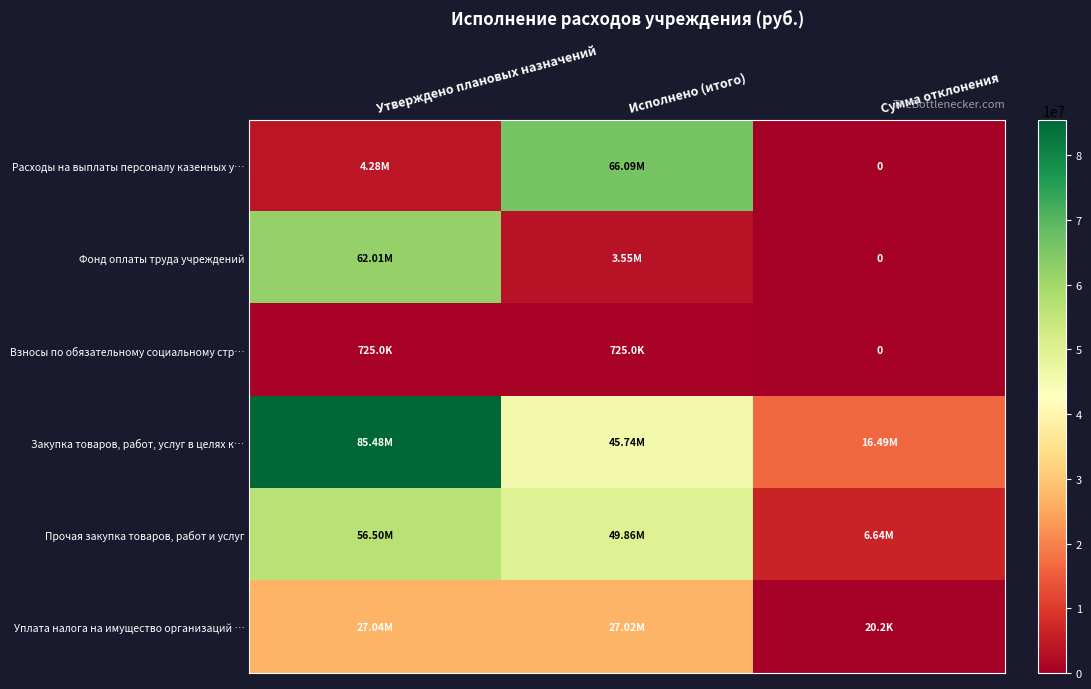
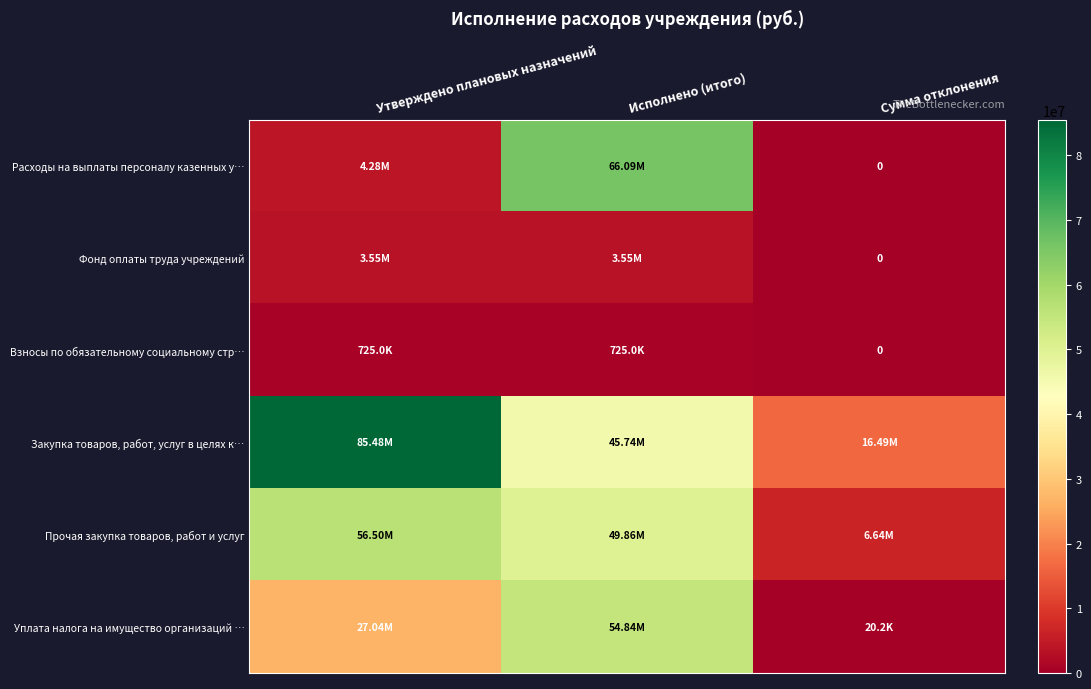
Фонд оплаты труда учреждений, Утверждено плановых назначений: 62.01M -> 3.55M
Уплата налога на имущество организаций …, Исполнено (итого): 27.02M -> 54.84M
